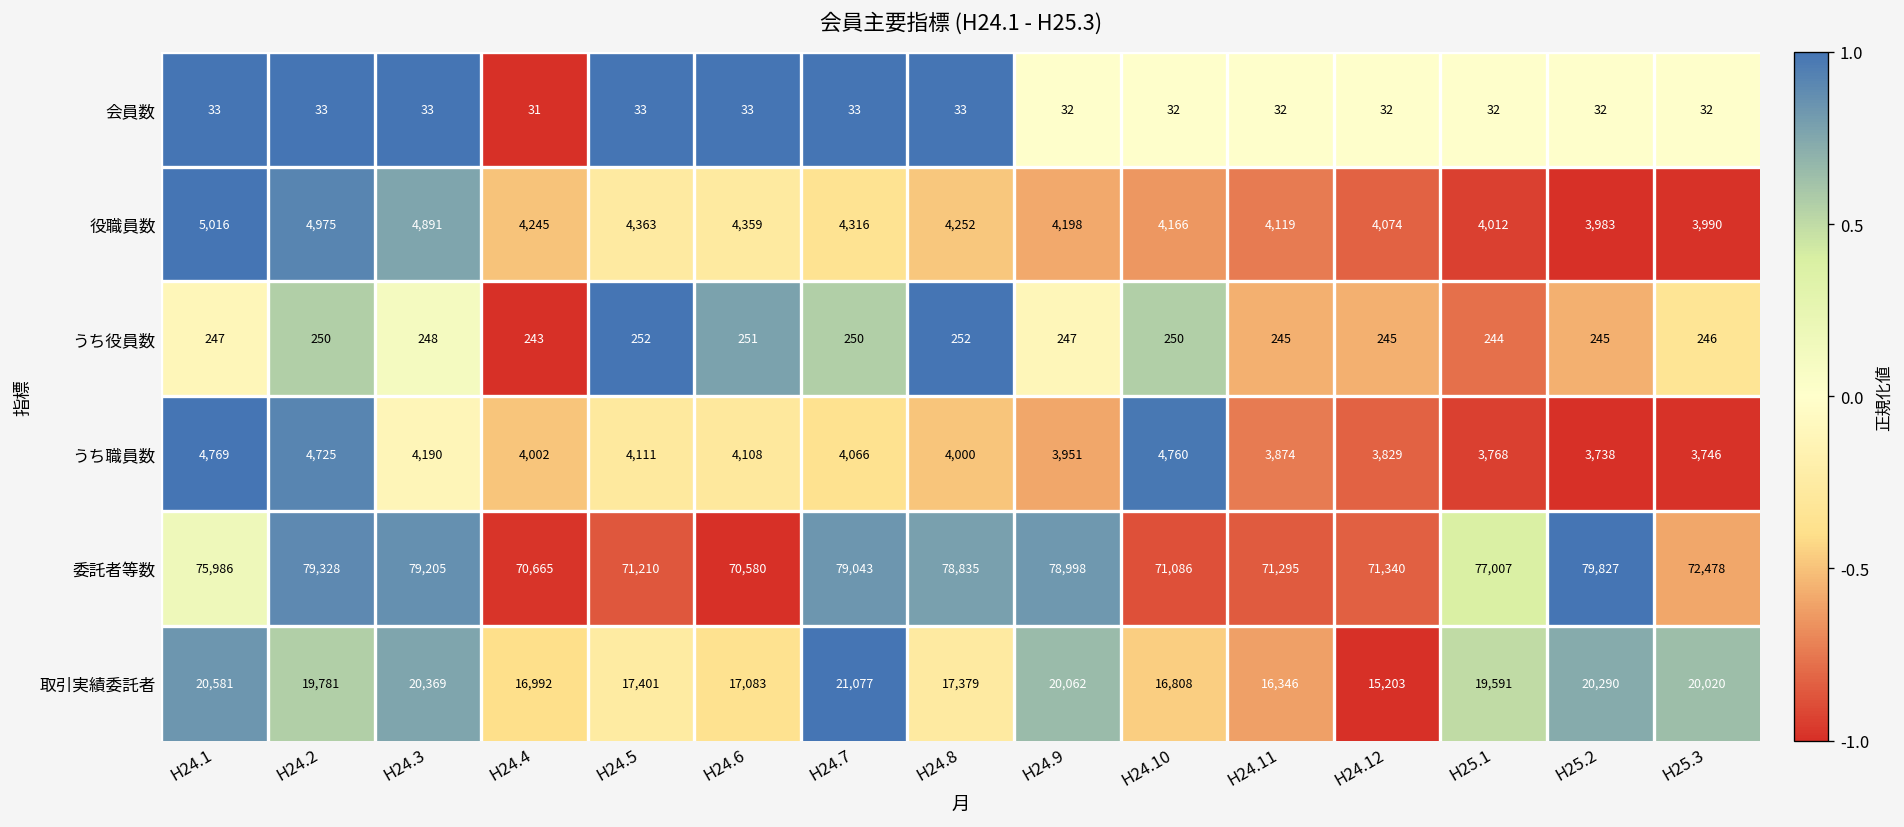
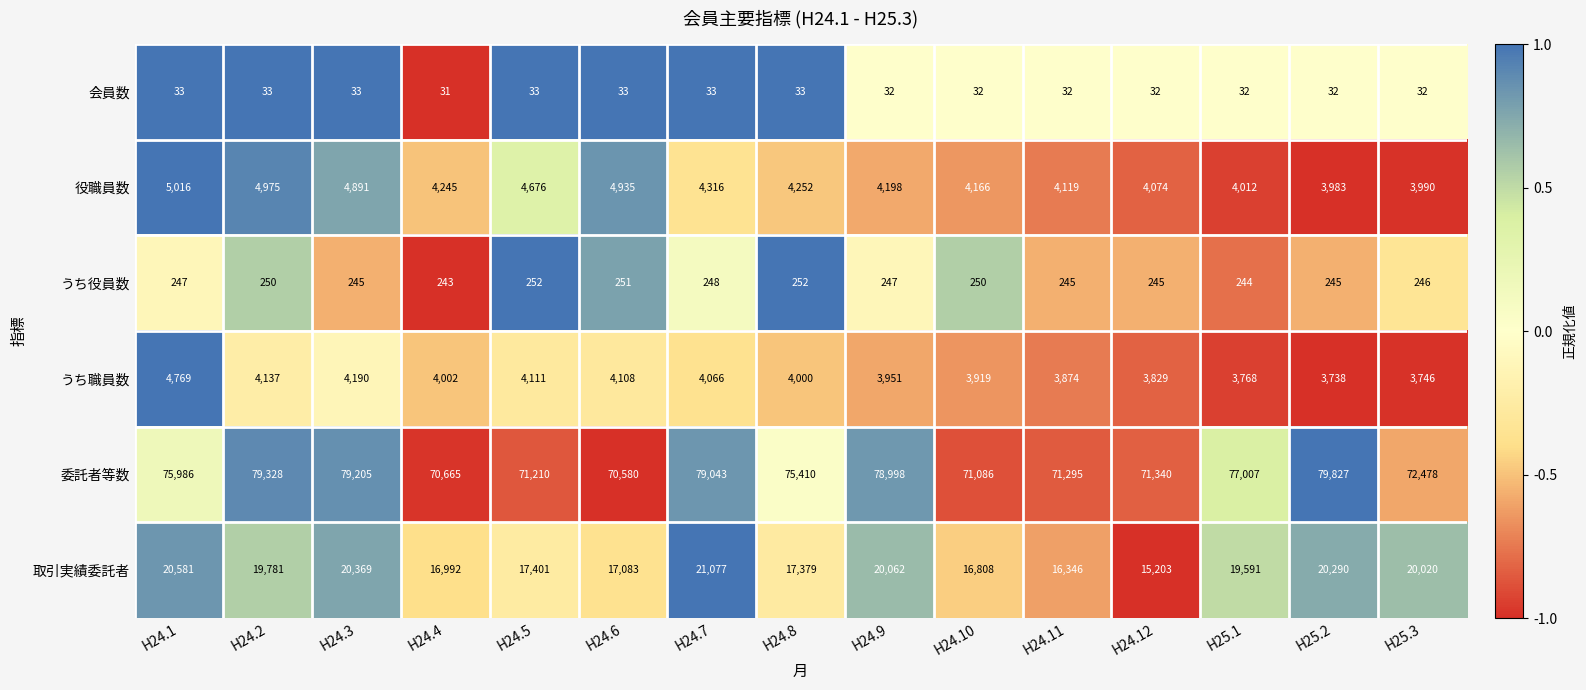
役職員数, H24.5: 4,363 -> 4,676
役職員数, H24.6: 4,359 -> 4,935
うち役員数, H24.3: 248 -> 245
うち役員数, H24.7: 250 -> 248
うち職員数, H24.2: 4,725 -> 4,137
うち職員数, H24.10: 4,760 -> 3,919
委託者等数, H24.8: 78,835 -> 75,410
